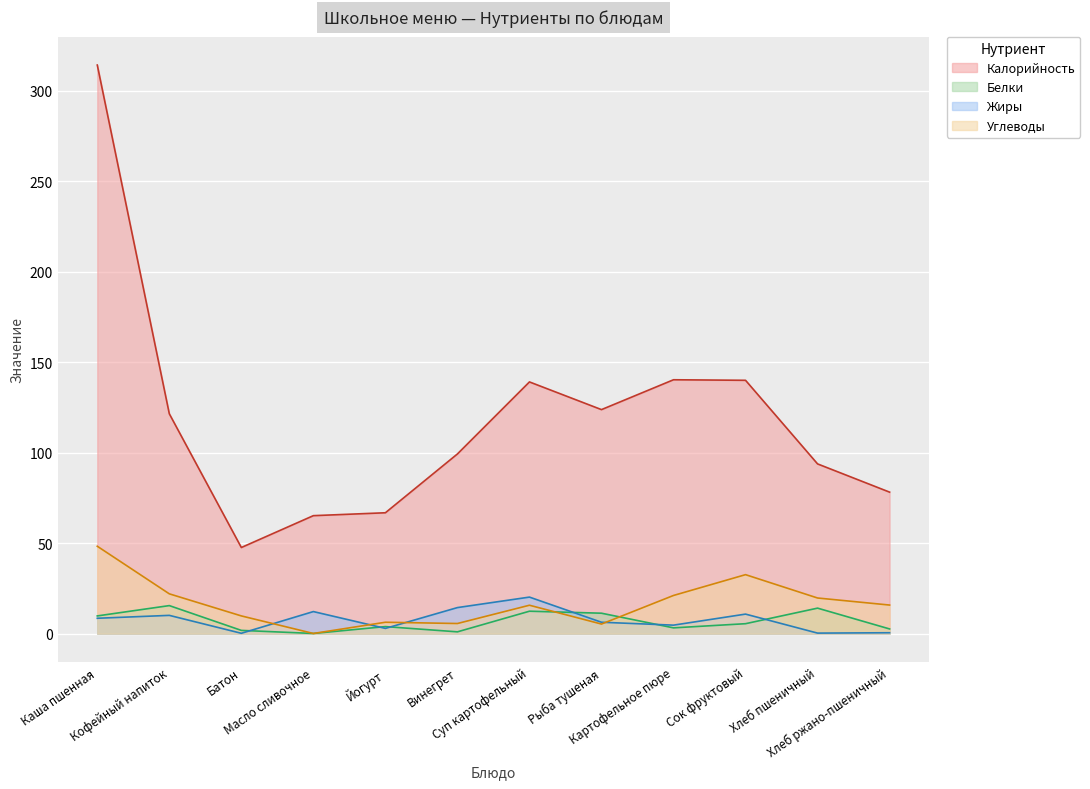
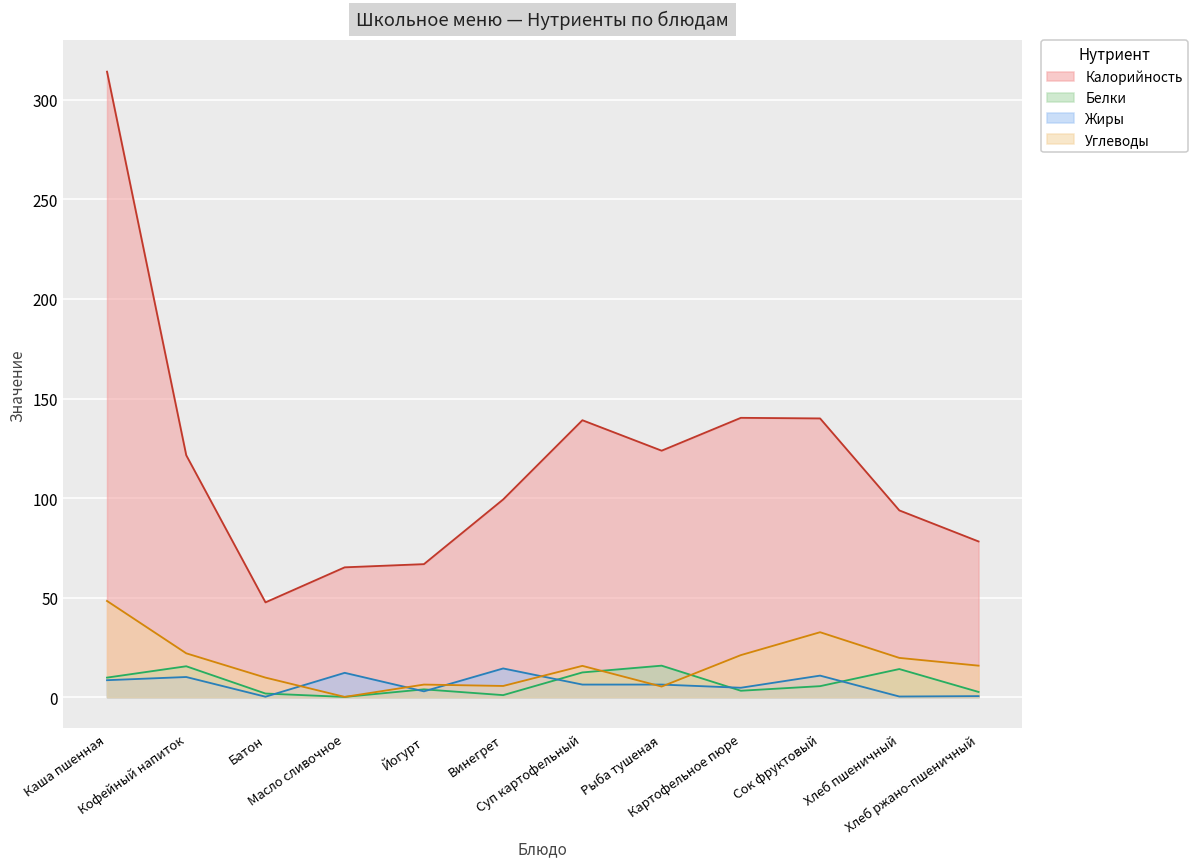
Жиры, Суп картофельный: 20 -> 6
Белки, Рыба тушеная: 11 -> 16
